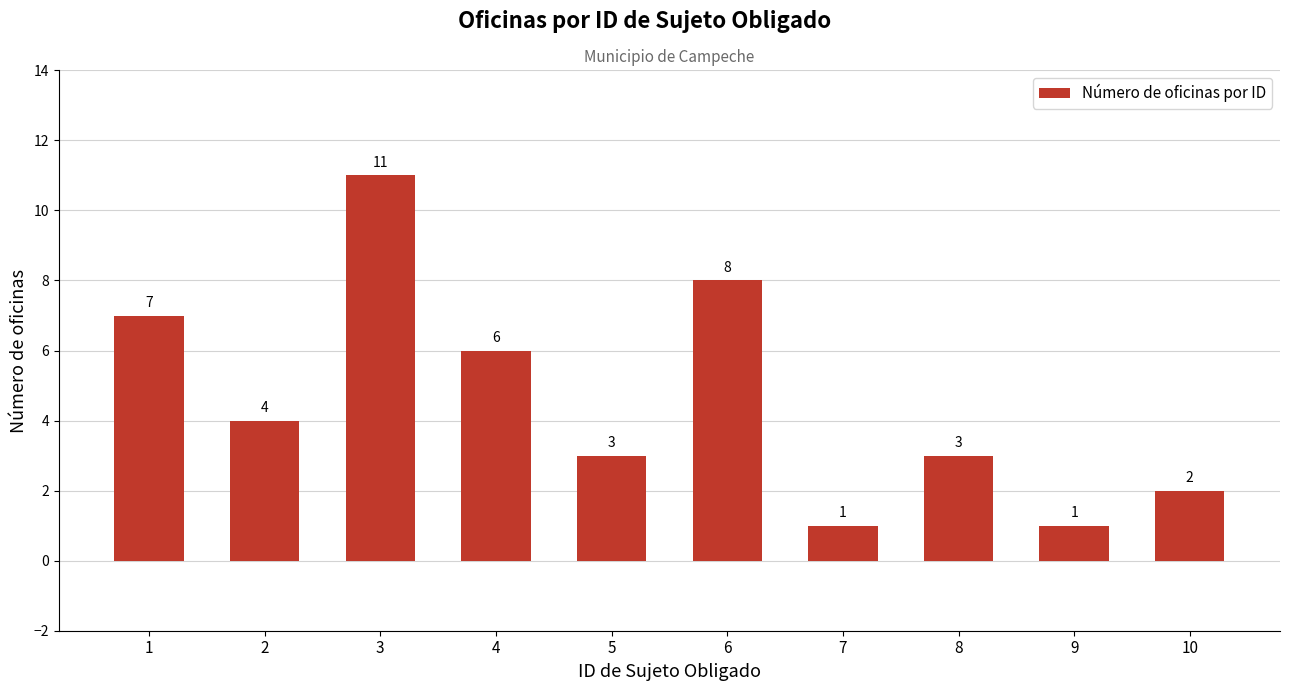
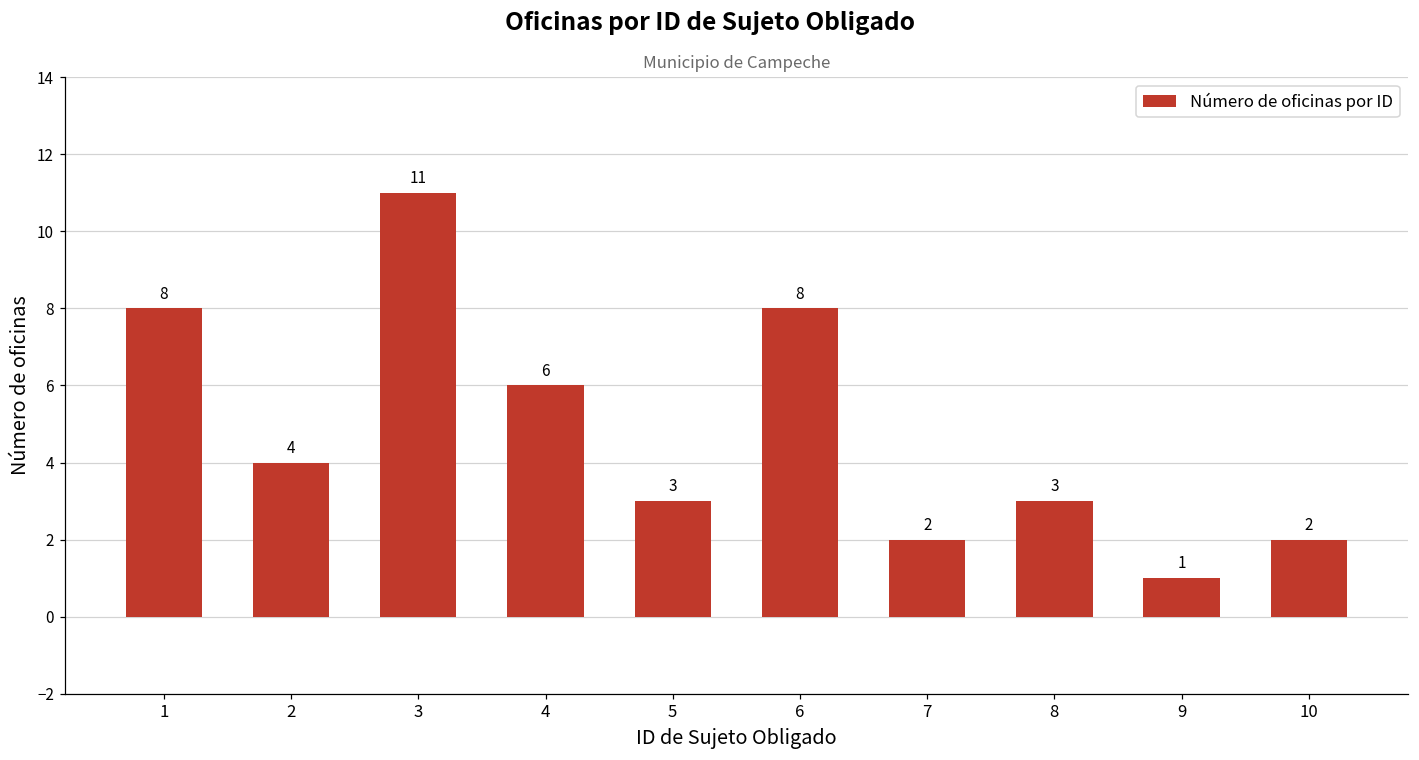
1: 7 -> 8
7: 1 -> 2
